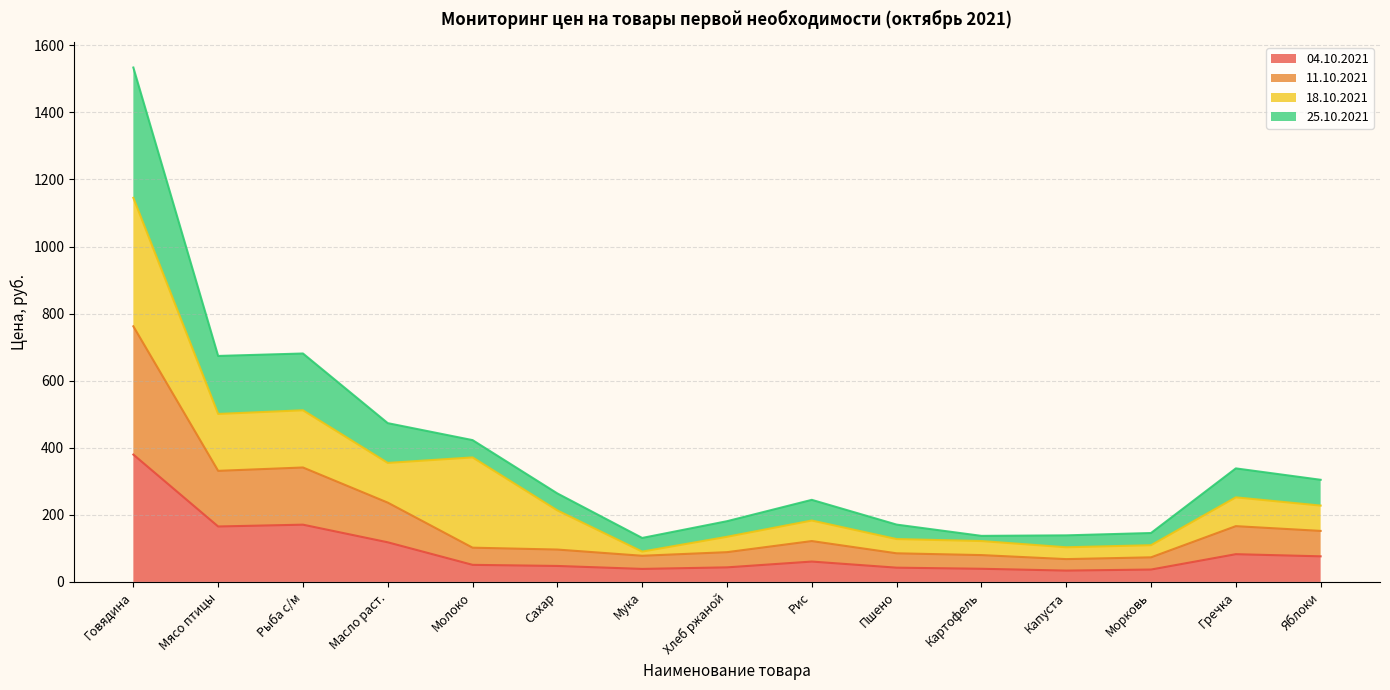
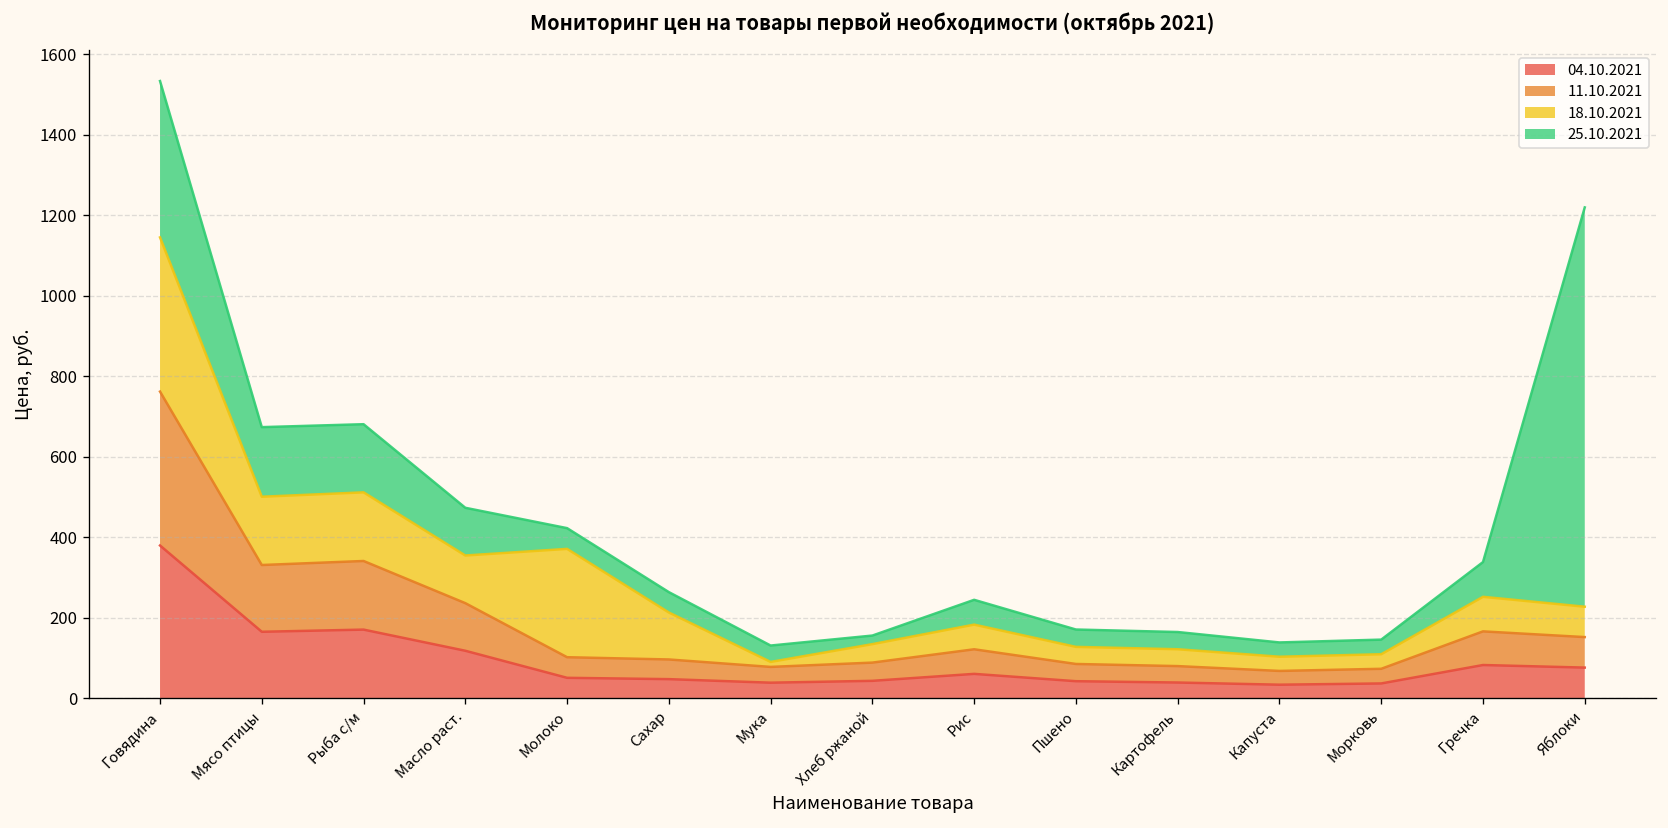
25.10.2021, Хлеб ржаной: 50 -> 20
25.10.2021, Картофель: 20 -> 40
25.10.2021, Яблоки: 80 -> 990
